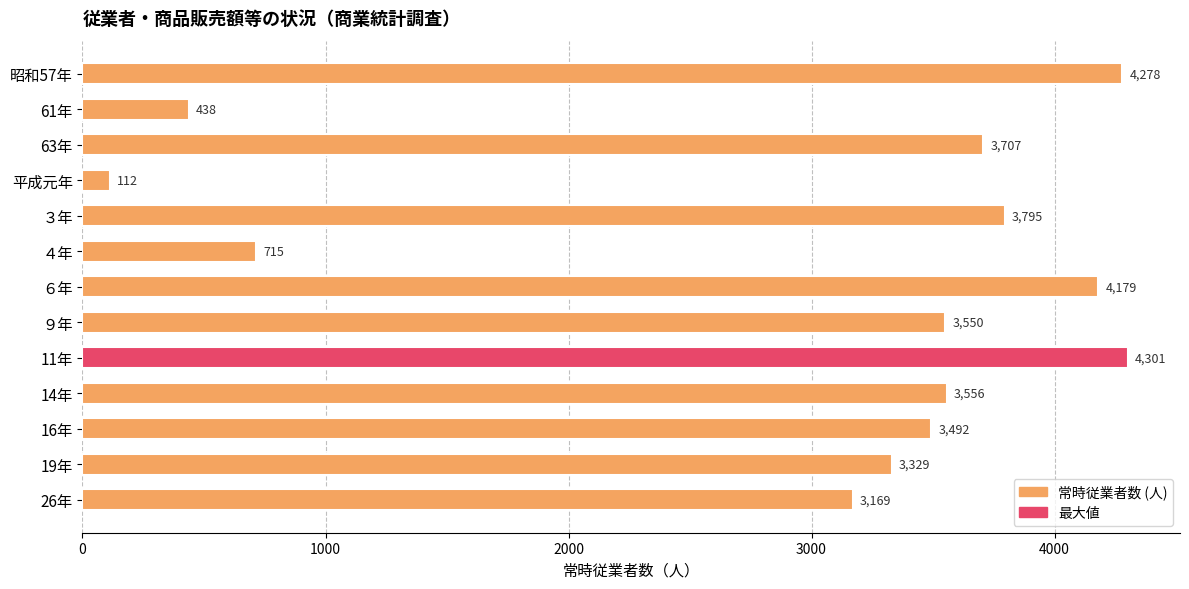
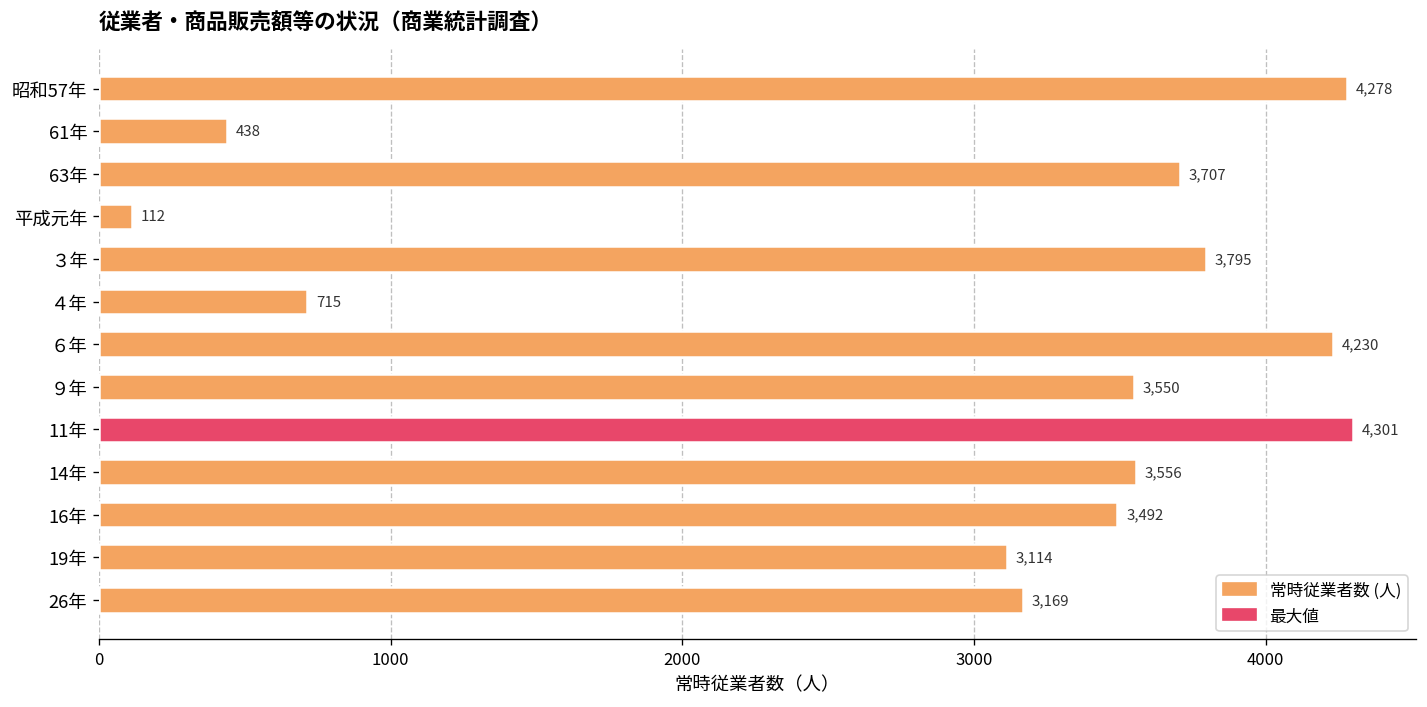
６年: 4,179 -> 4,230
19年: 3,329 -> 3,114
